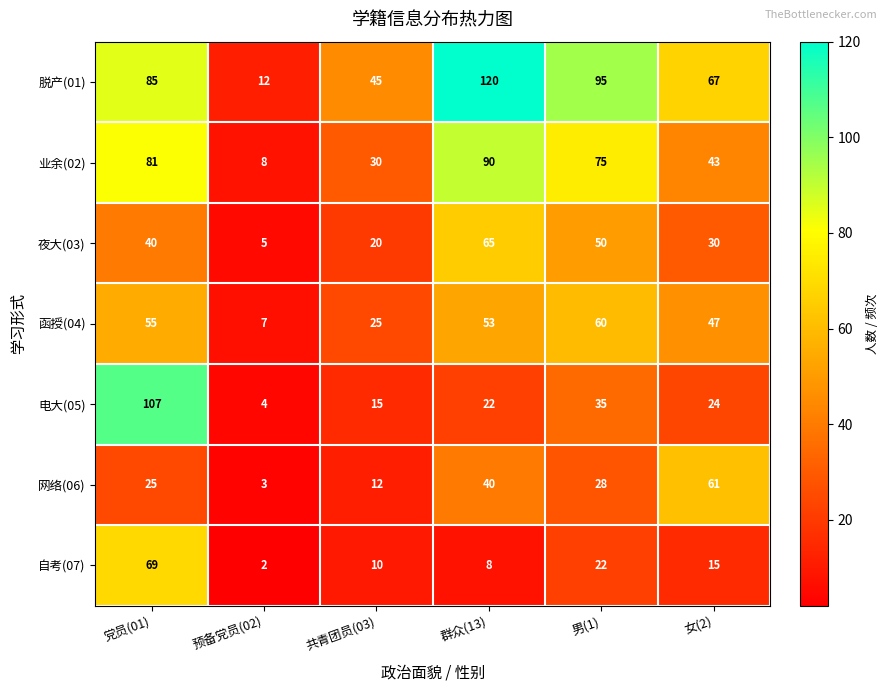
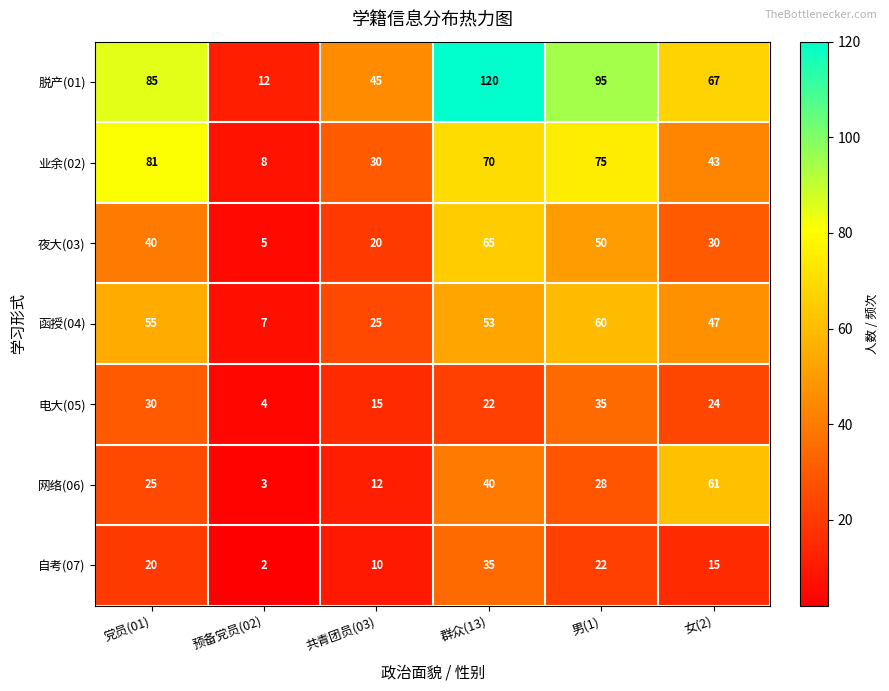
业余(02), 群众(13): 90 -> 70
电大(05), 党员(01): 107 -> 30
自考(07), 党员(01): 69 -> 20
自考(07), 群众(13): 8 -> 35
